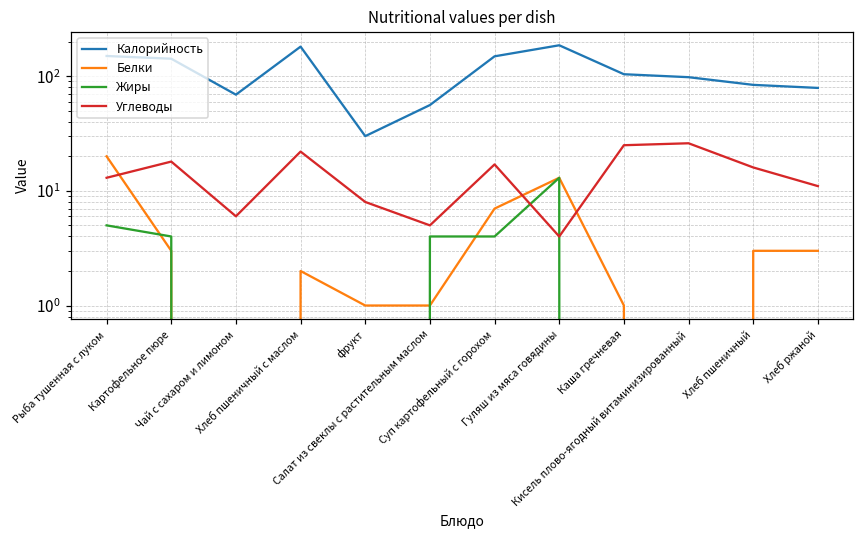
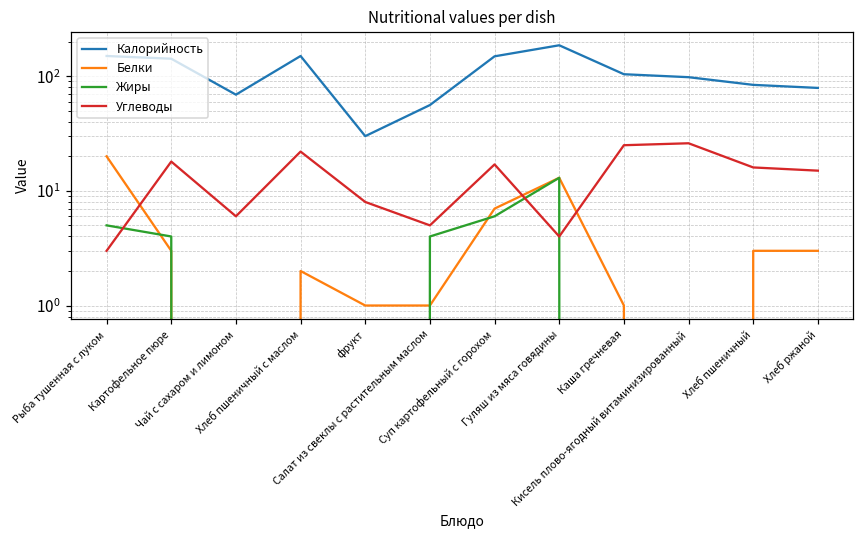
Углеводы, Рыба тушенная с луком: 13 -> 3
Калорийность, Хлеб пшеничный с маслом: 180 -> 150
Жиры, Суп картофельный с горохом: 4 -> 6
Углеводы, Хлеб ржаной: 11 -> 15
